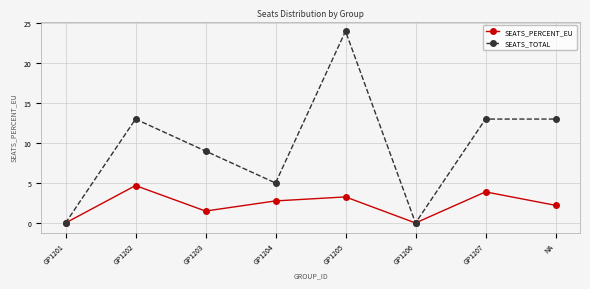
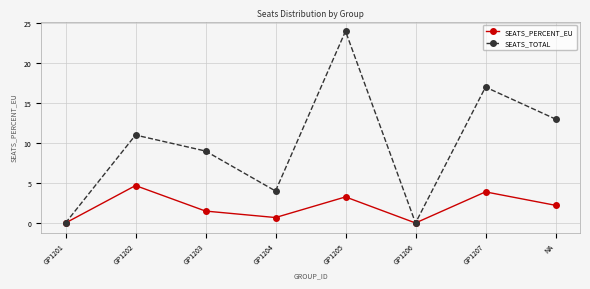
SEATS_TOTAL, GP1202: 13 -> 11
SEATS_PERCENT_EU, GP1204: 3 -> 1
SEATS_TOTAL, GP1204: 5 -> 4
SEATS_TOTAL, GP1207: 13 -> 17
